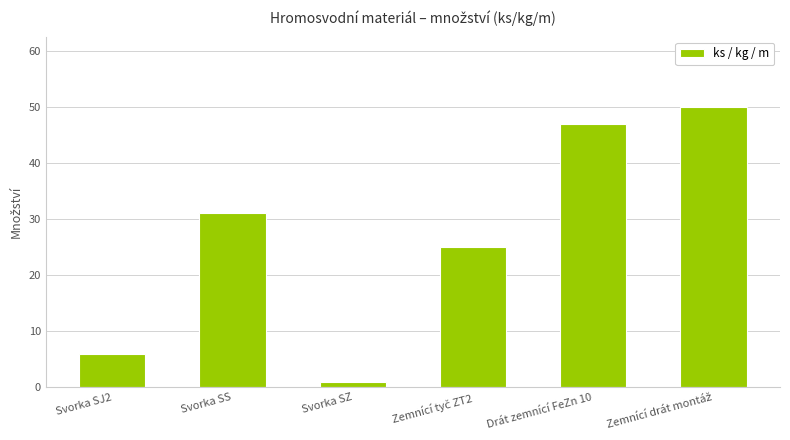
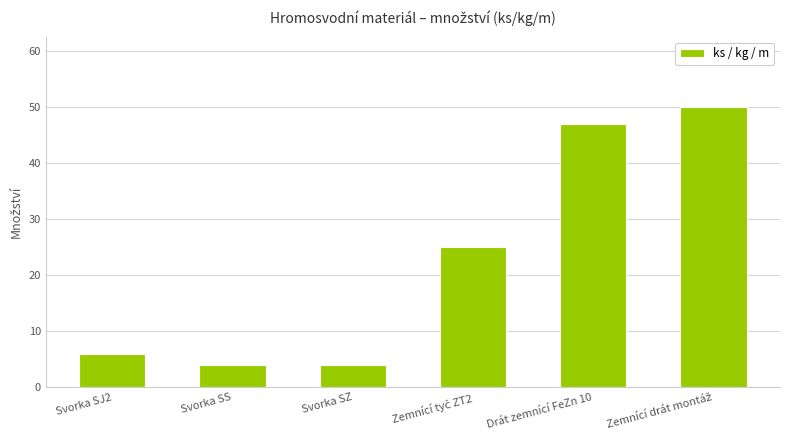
Svorka SS: 31 -> 4
Svorka SZ: 1 -> 4
